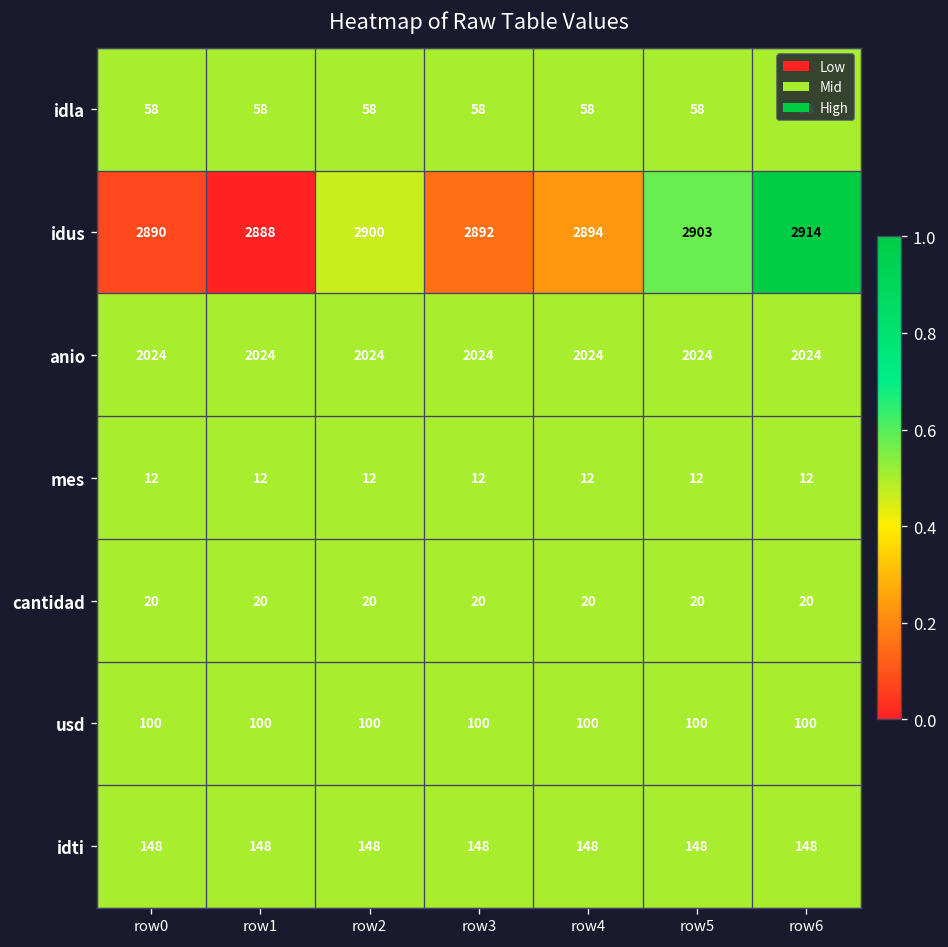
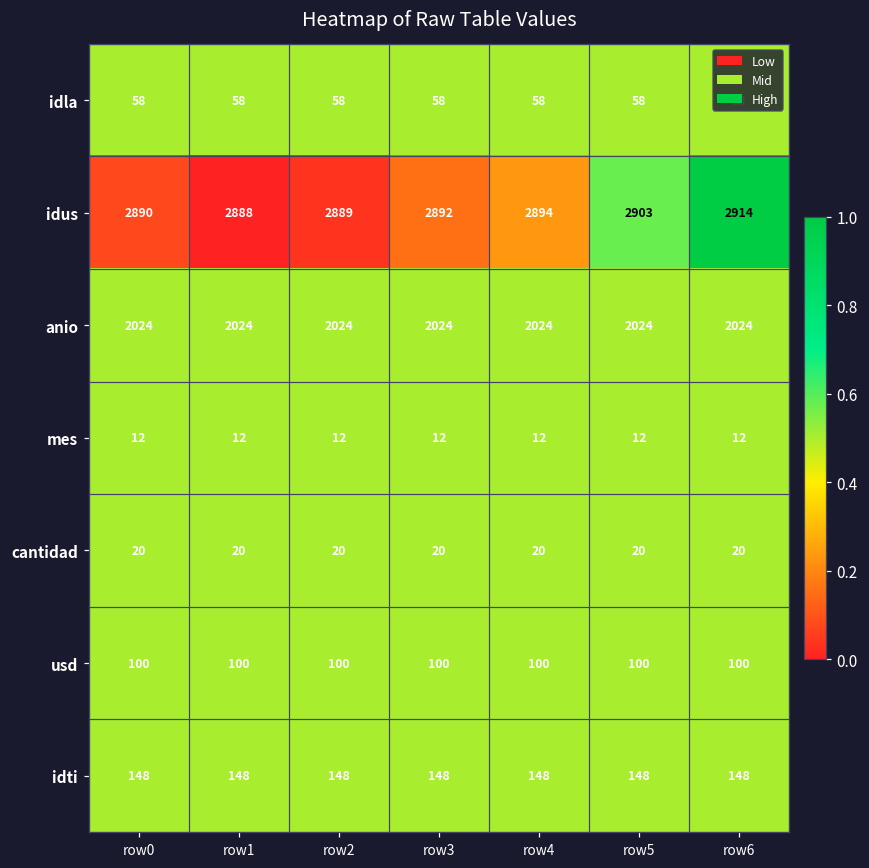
idus, row2: 2900 -> 2889
